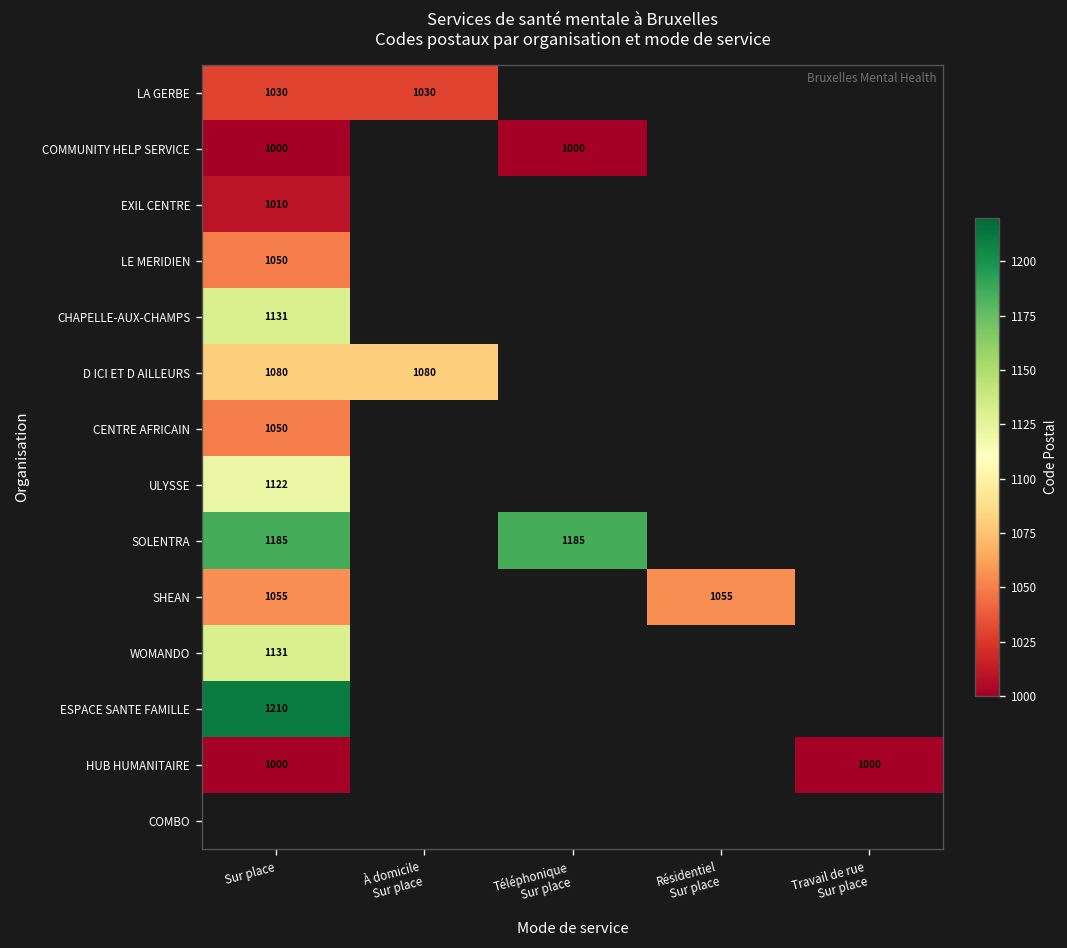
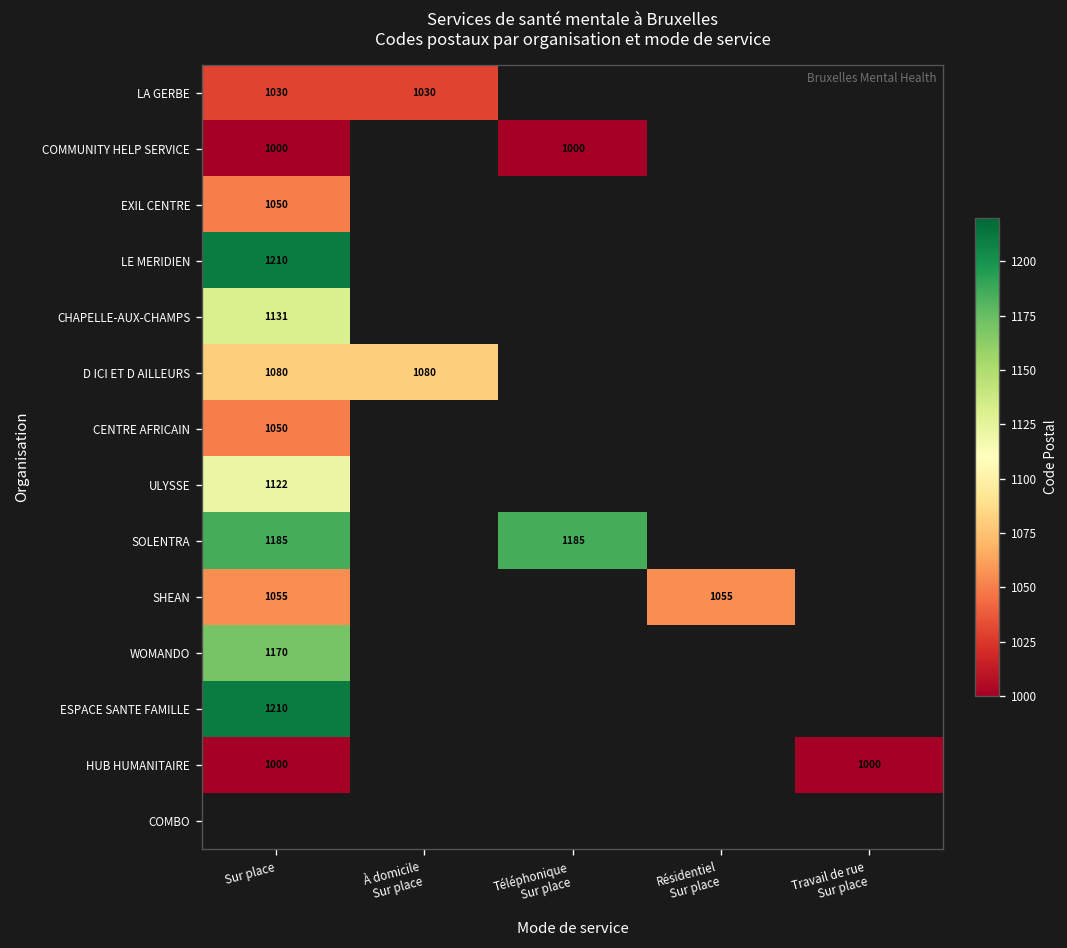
EXIL CENTRE, Sur place: 1010 -> 1050
LE MERIDIEN, Sur place: 1050 -> 1210
WOMANDO, Sur place: 1131 -> 1170
